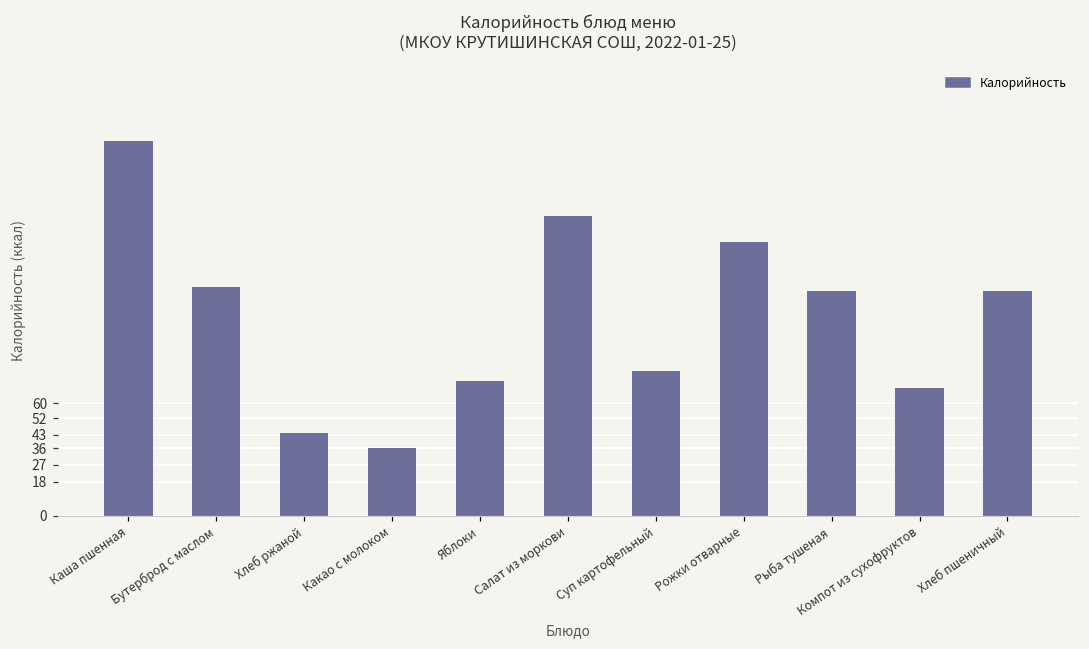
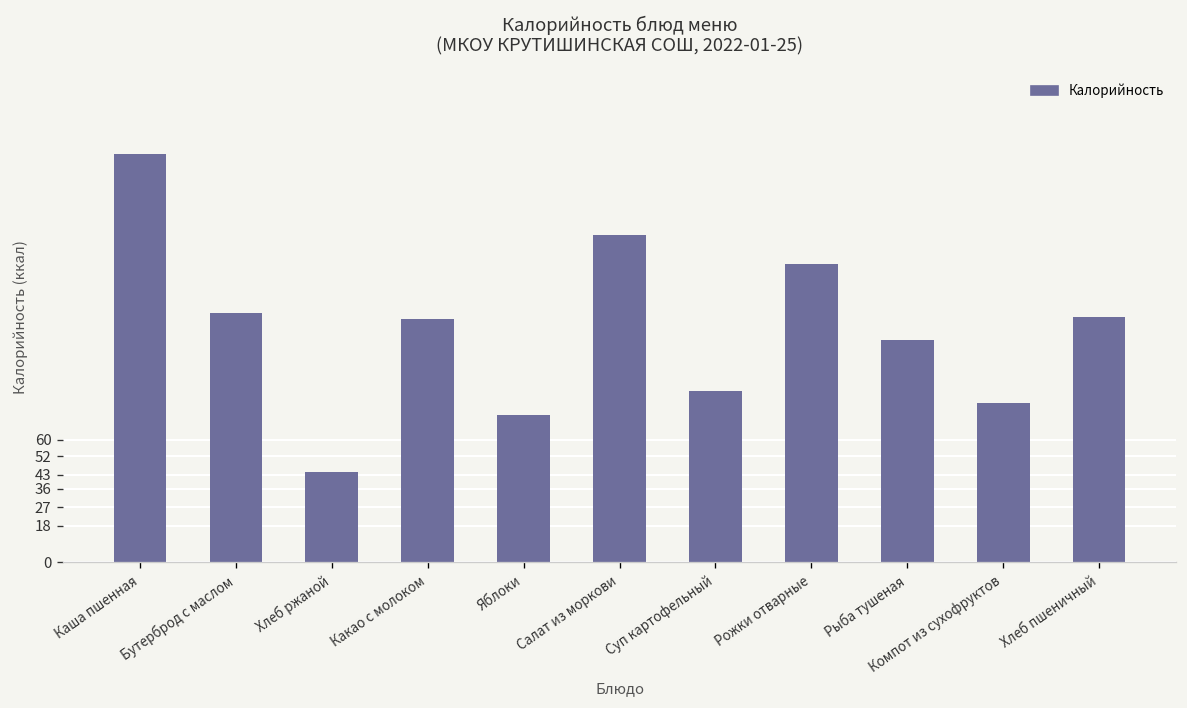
Какао с молоком: 36 -> 119
Суп картофельный: 77 -> 84
Рыба тушеная: 120 -> 109
Компот из сухофруктов: 68 -> 78
